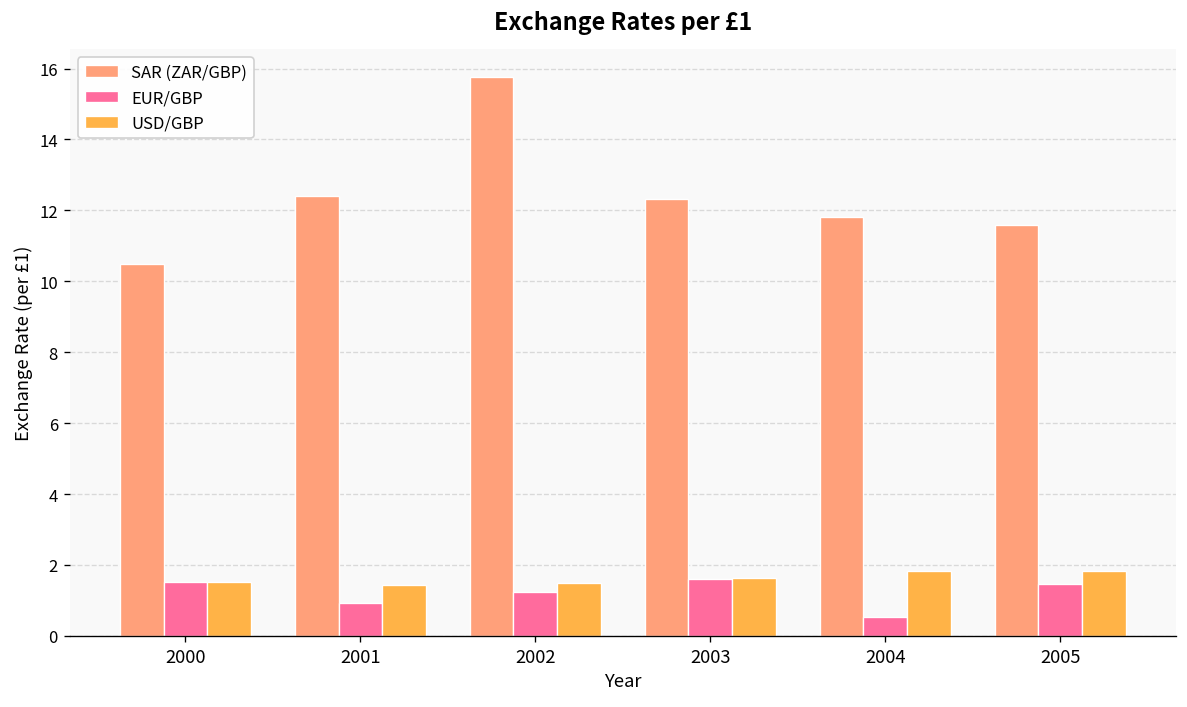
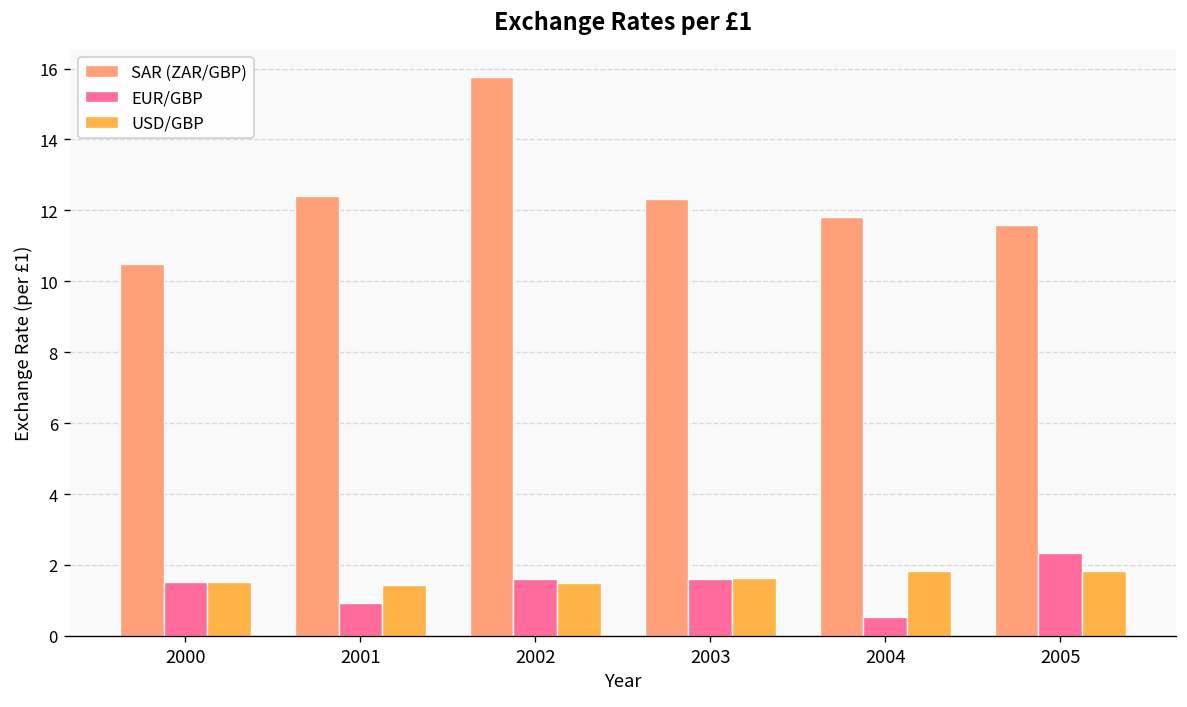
EUR/GBP, 2002: 1.2 -> 1.6
EUR/GBP, 2005: 1.5 -> 2.3
